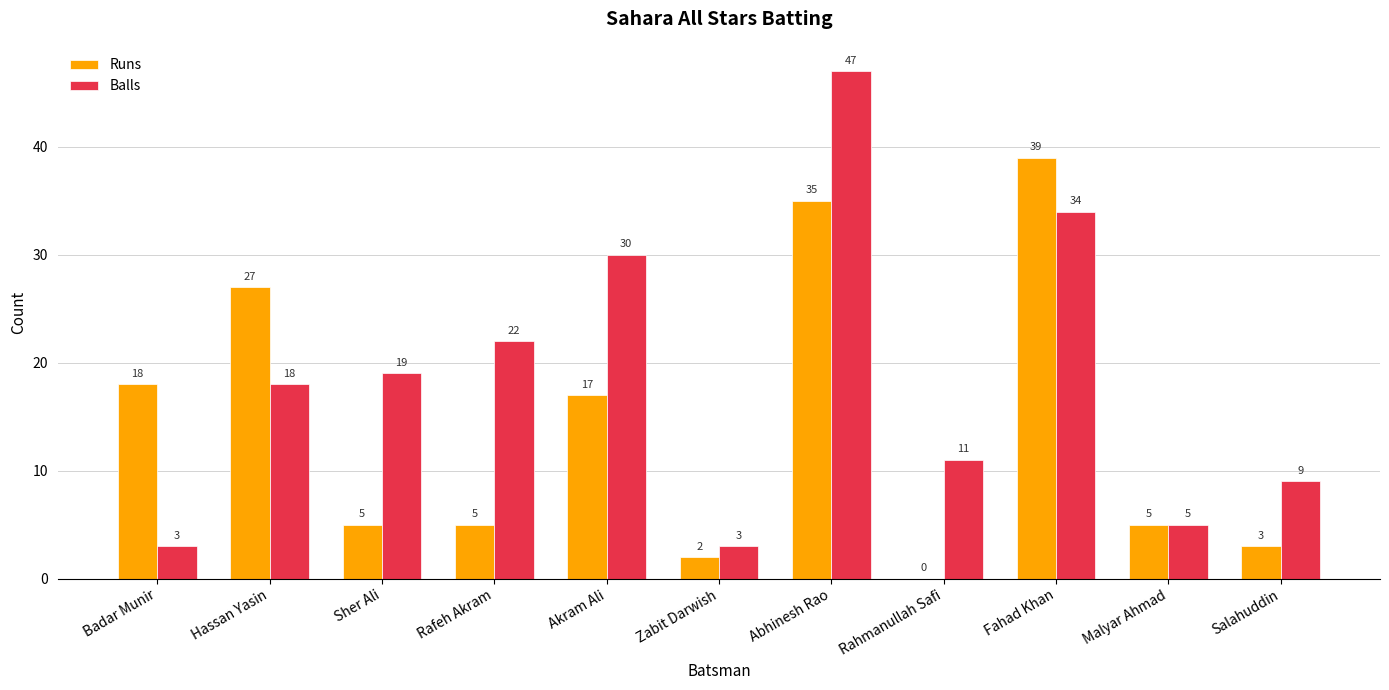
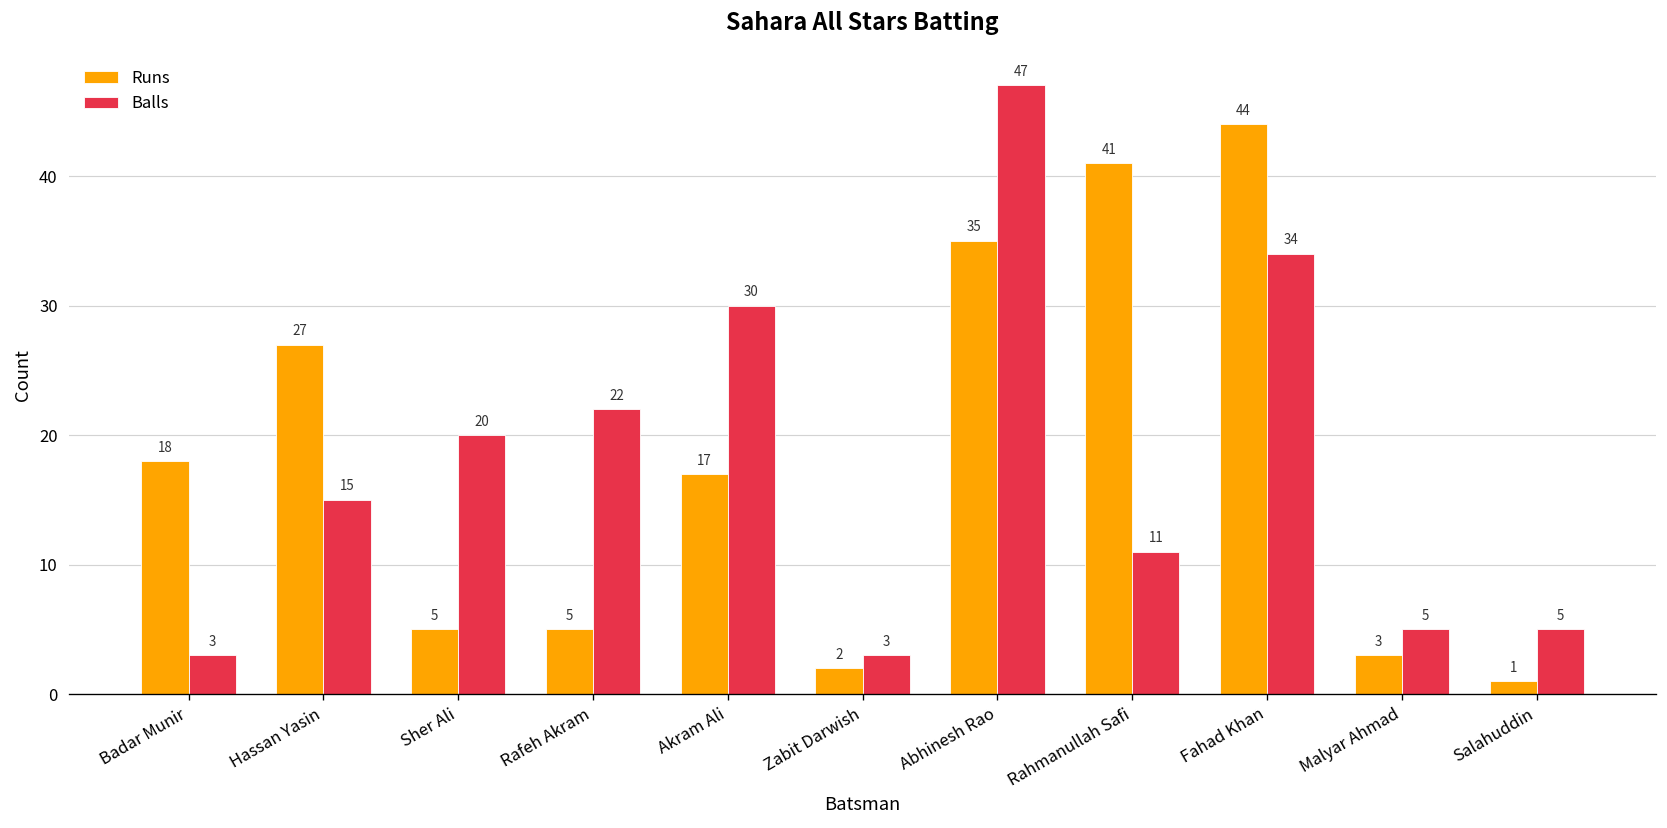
Balls, Hassan Yasin: 18 -> 15
Balls, Sher Ali: 19 -> 20
Runs, Rahmanullah Safi: 0 -> 41
Runs, Fahad Khan: 39 -> 44
Runs, Malyar Ahmad: 5 -> 3
Runs, Salahuddin: 3 -> 1
Balls, Salahuddin: 9 -> 5
